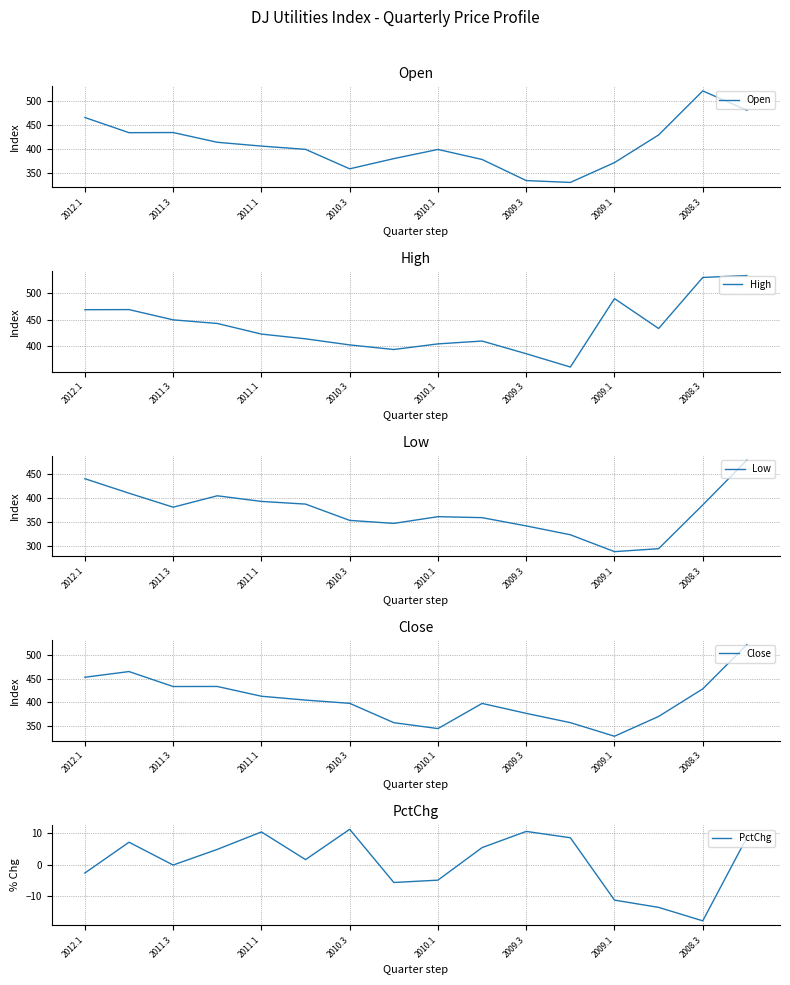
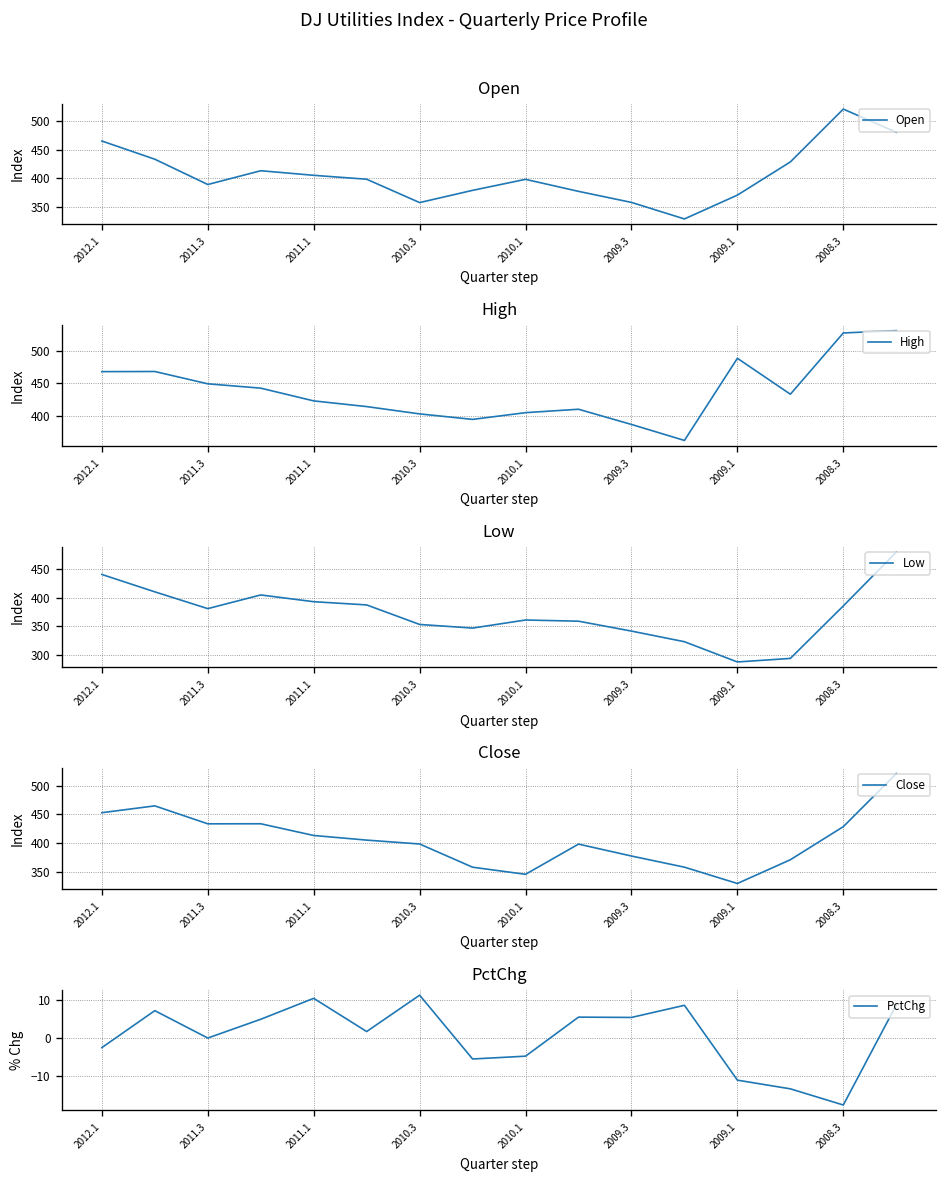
Open, 2011.3: 430 -> 390
Open, 2009.3: 330 -> 360
PctChg, 2009.3: 11 -> 5
